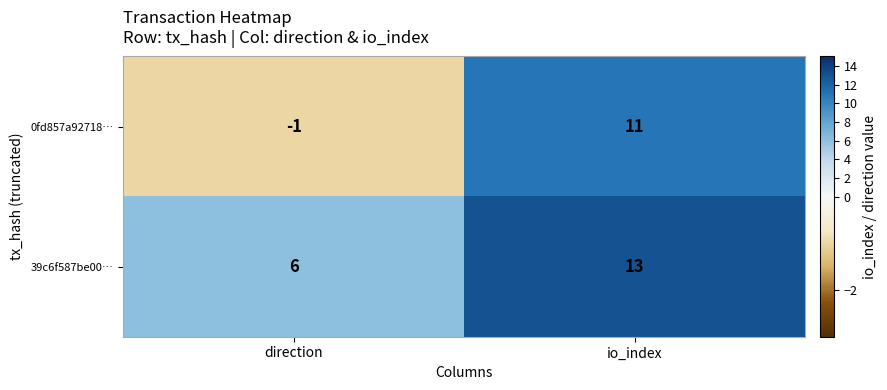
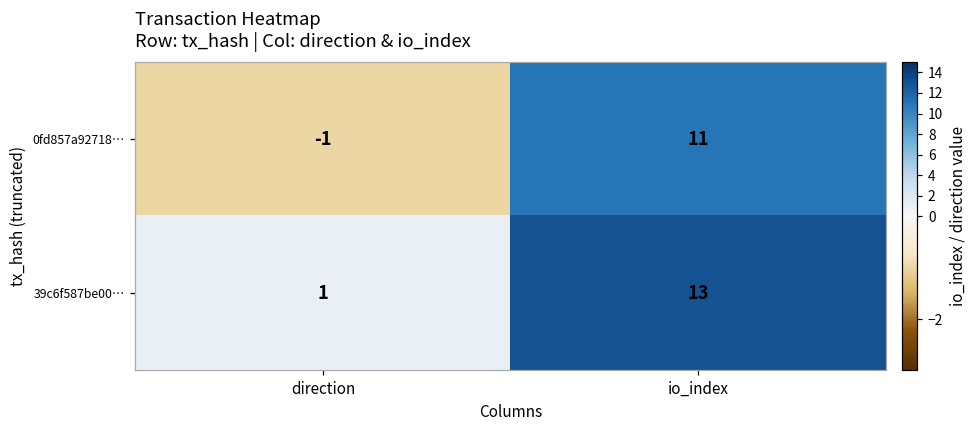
39c6f587be00…, direction: 6 -> 1
